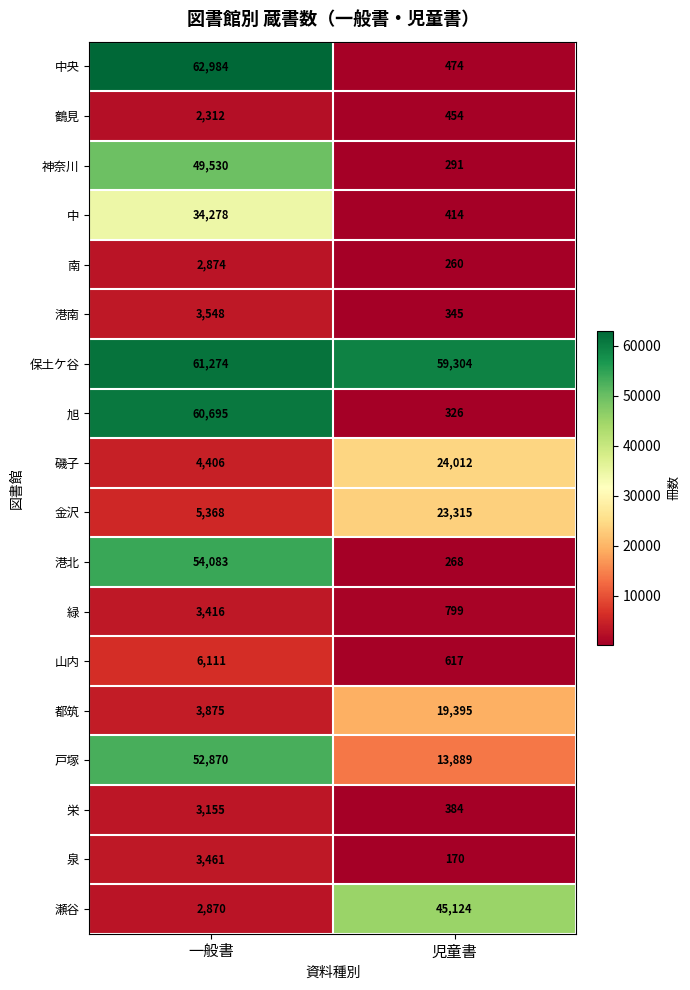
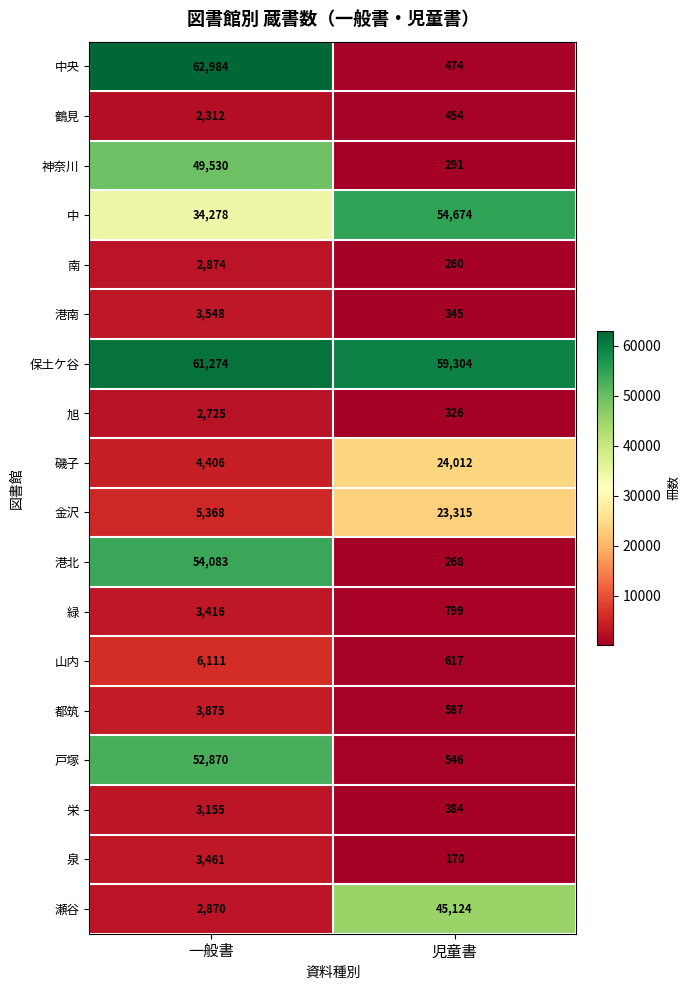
中, 児童書: 414 -> 54,674
旭, 一般書: 60,695 -> 2,725
都筑, 児童書: 19,395 -> 587
戸塚, 児童書: 13,889 -> 546
